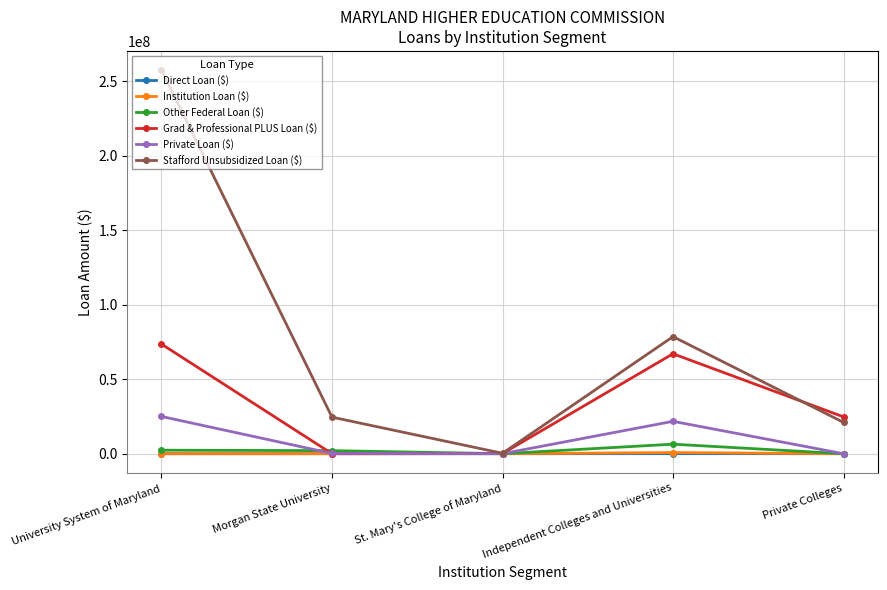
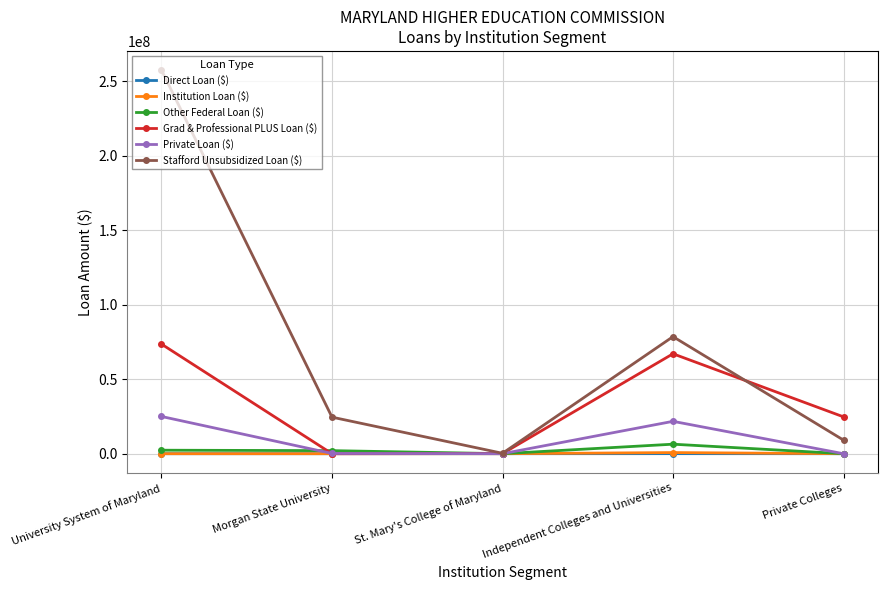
Stafford Unsubsidized Loan ($), Private Colleges: 21000000 -> 9000000
